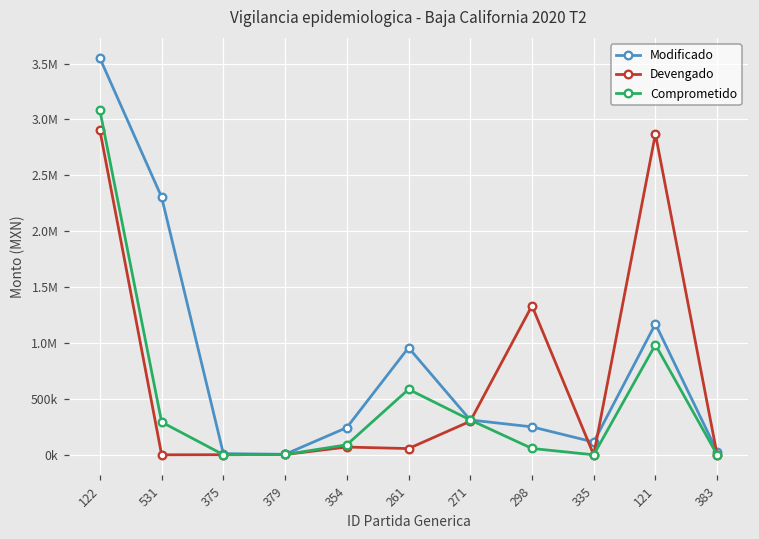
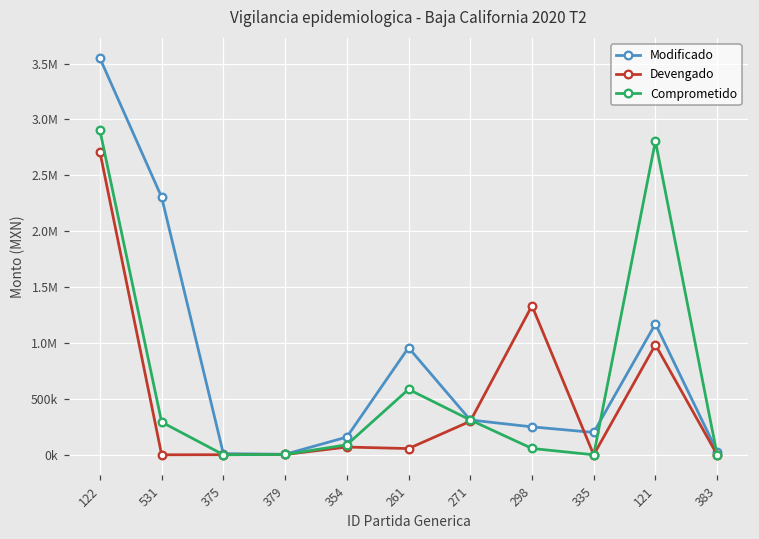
Devengado, 122: 2900000 -> 2710000
Comprometido, 122: 3080000 -> 2900000
Modificado, 354: 240000 -> 160000
Modificado, 335: 110000 -> 200000
Devengado, 121: 2870000 -> 980000
Comprometido, 121: 980000 -> 2810000
